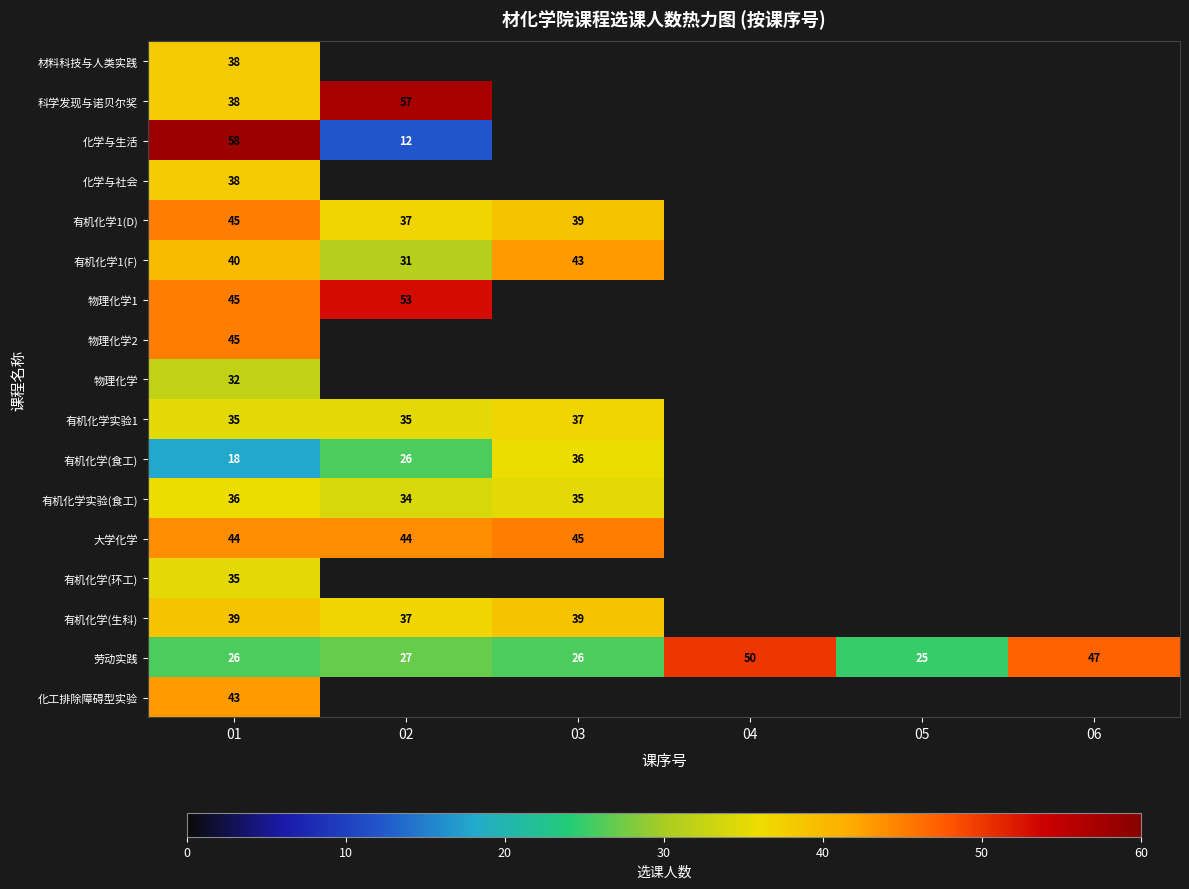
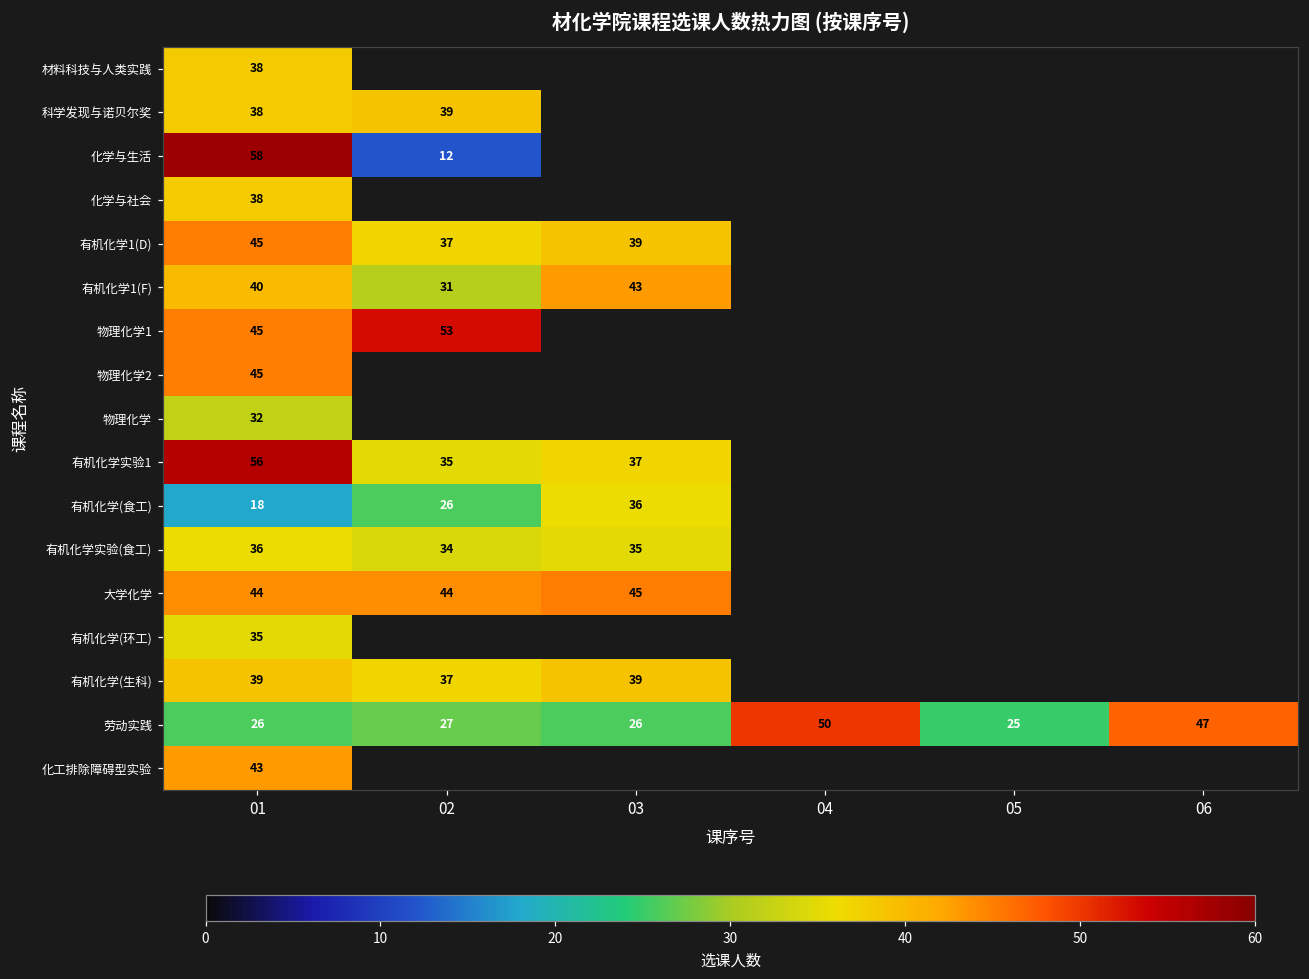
科学发现与诺贝尔奖, 02: 57 -> 39
有机化学实验1, 01: 35 -> 56
